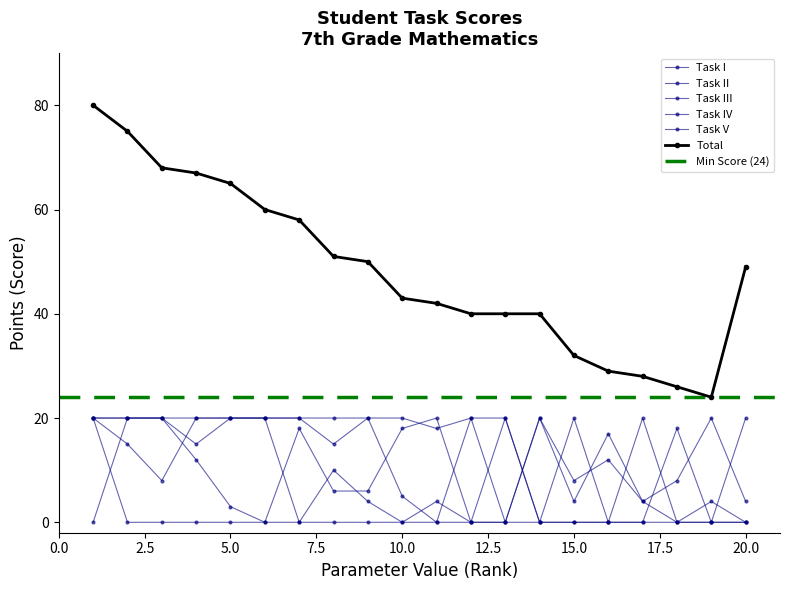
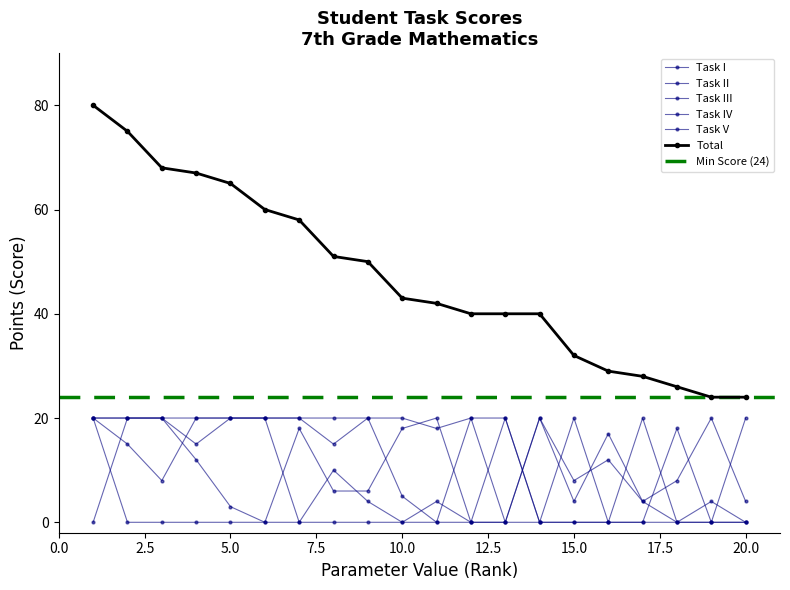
Total, 20.0: 49 -> 24
